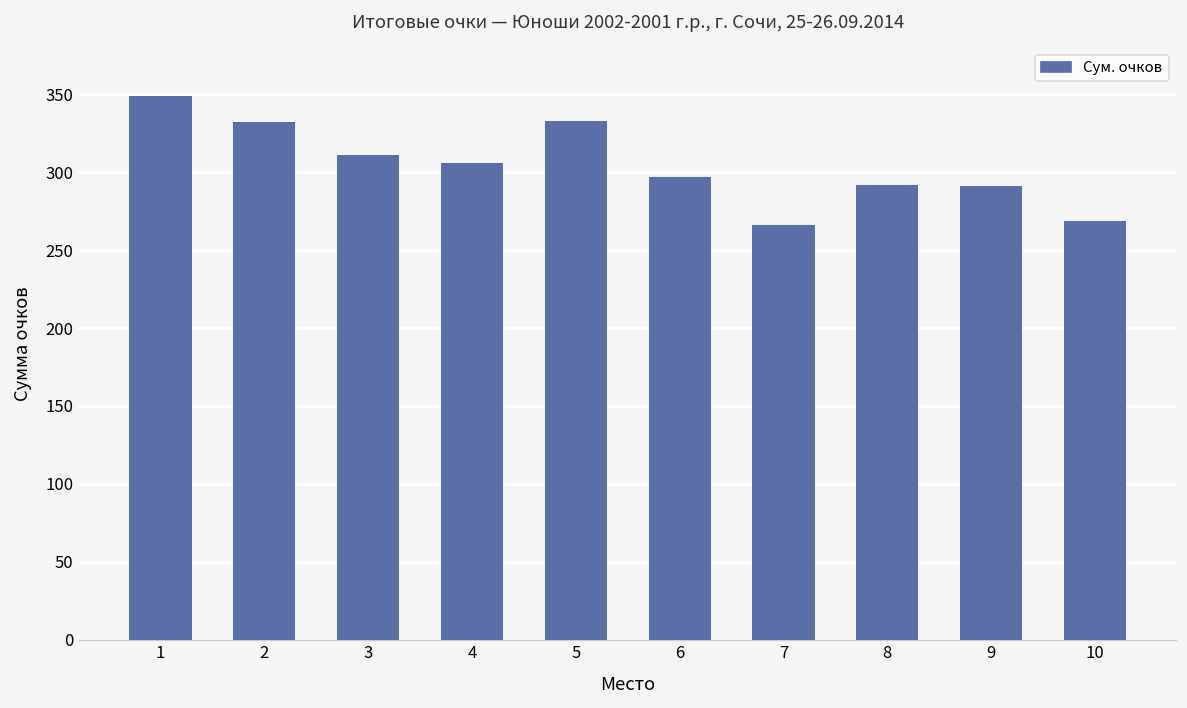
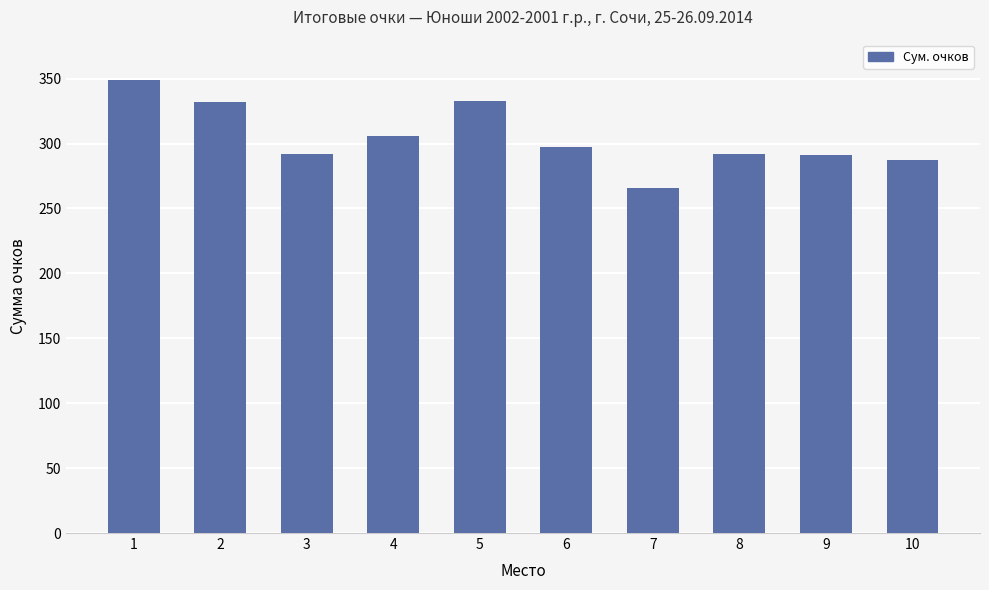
3: 311 -> 292
10: 269 -> 287
